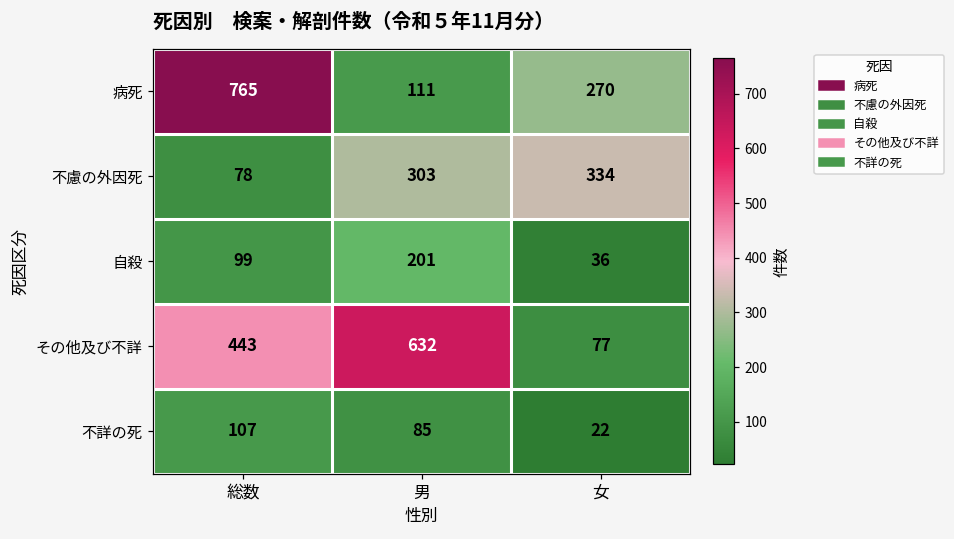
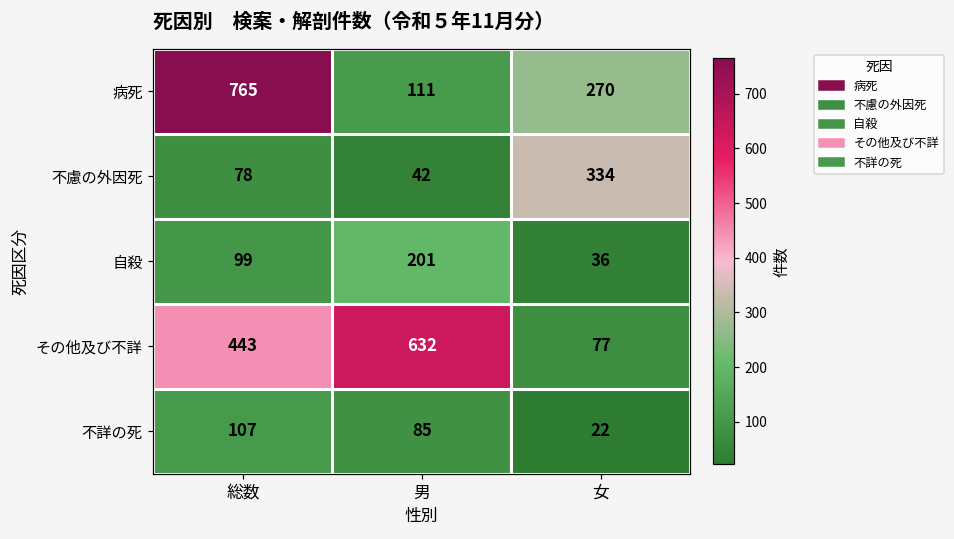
不慮の外因死, 男: 303 -> 42
